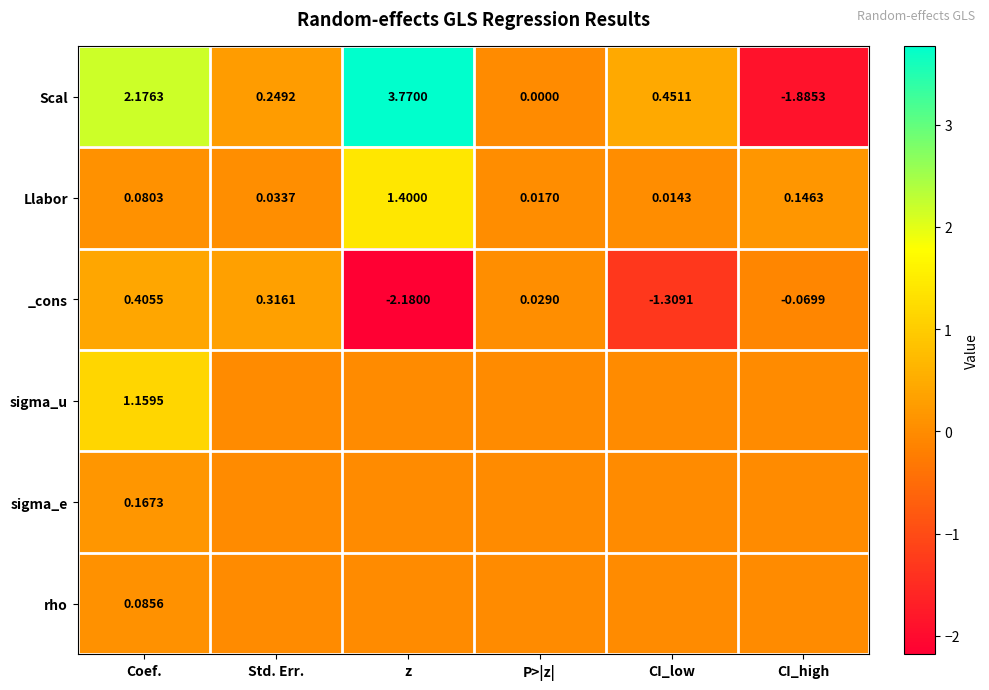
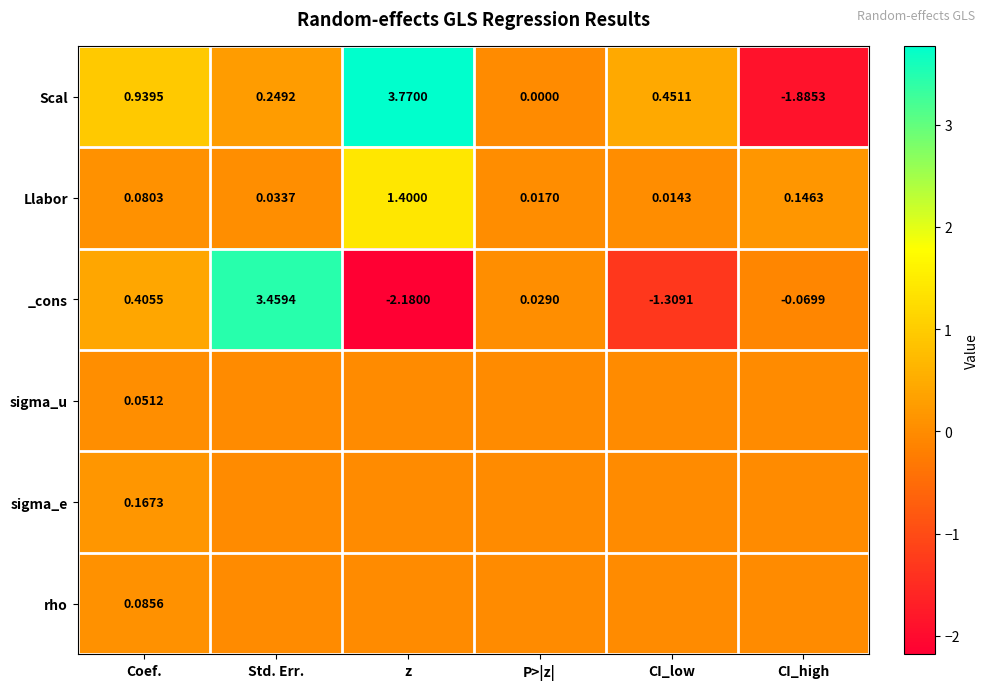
Scal, Coef.: 2.1763 -> 0.9395
_cons, Std. Err.: 0.3161 -> 3.4594
sigma_u, Coef.: 1.1595 -> 0.0512
